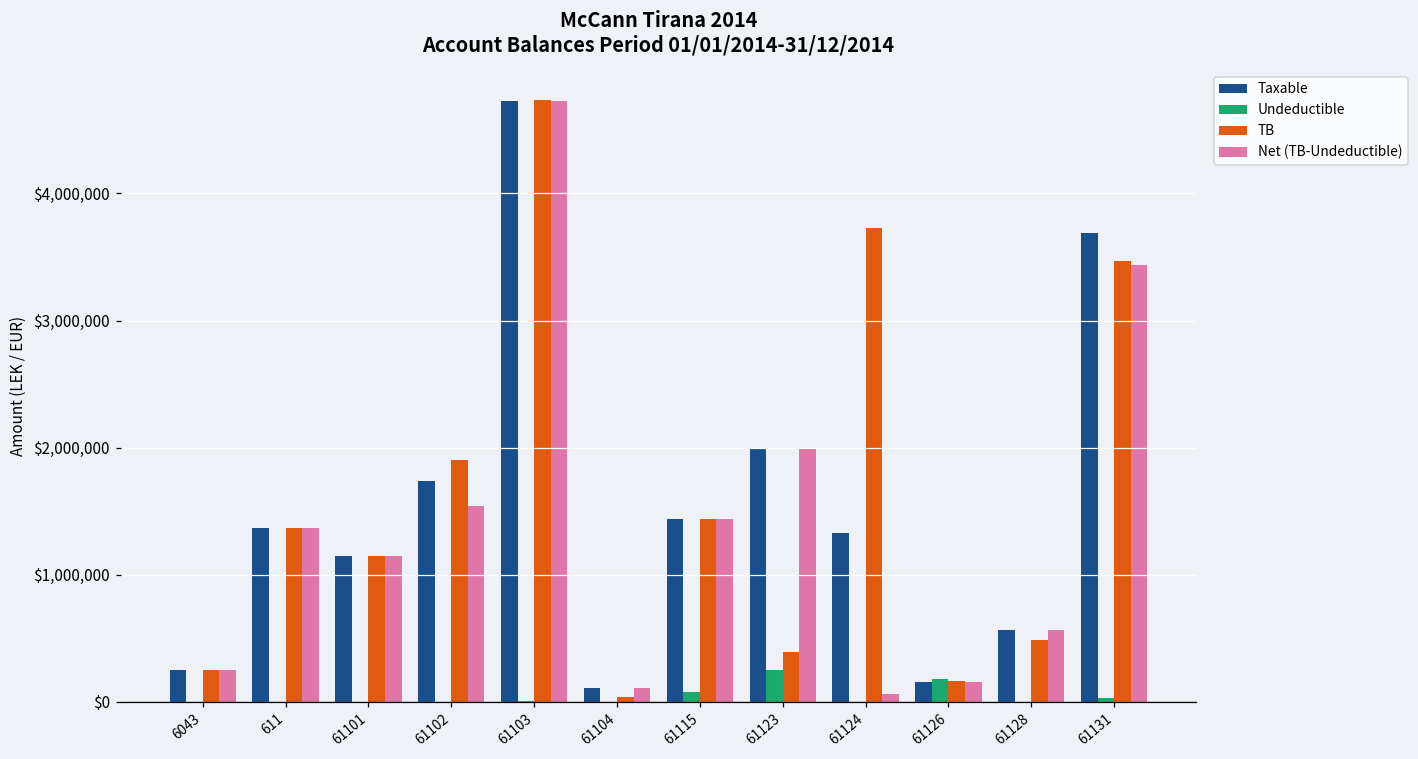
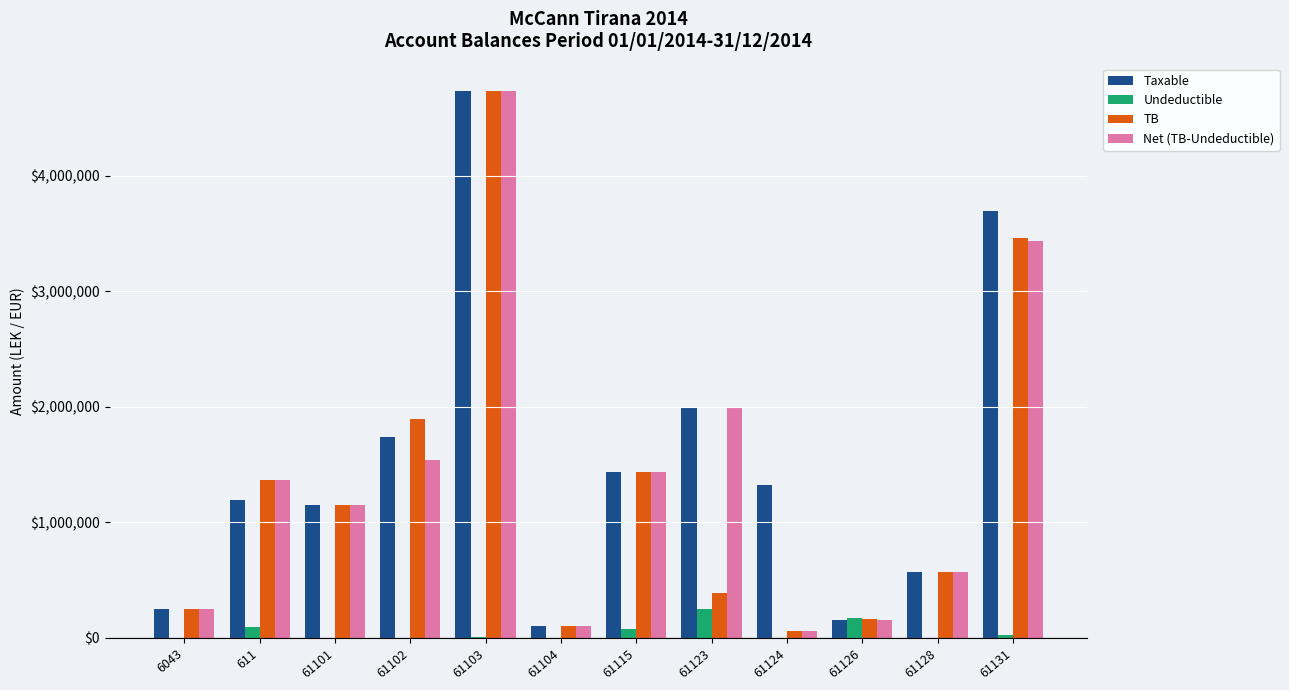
Taxable, 611: $1,370,000 -> $1,190,000
Undeductible, 611: $0 -> $90,000
TB, 61104: $40,000 -> $110,000
TB, 61124: $3,730,000 -> $60,000
TB, 61128: $490,000 -> $570,000
